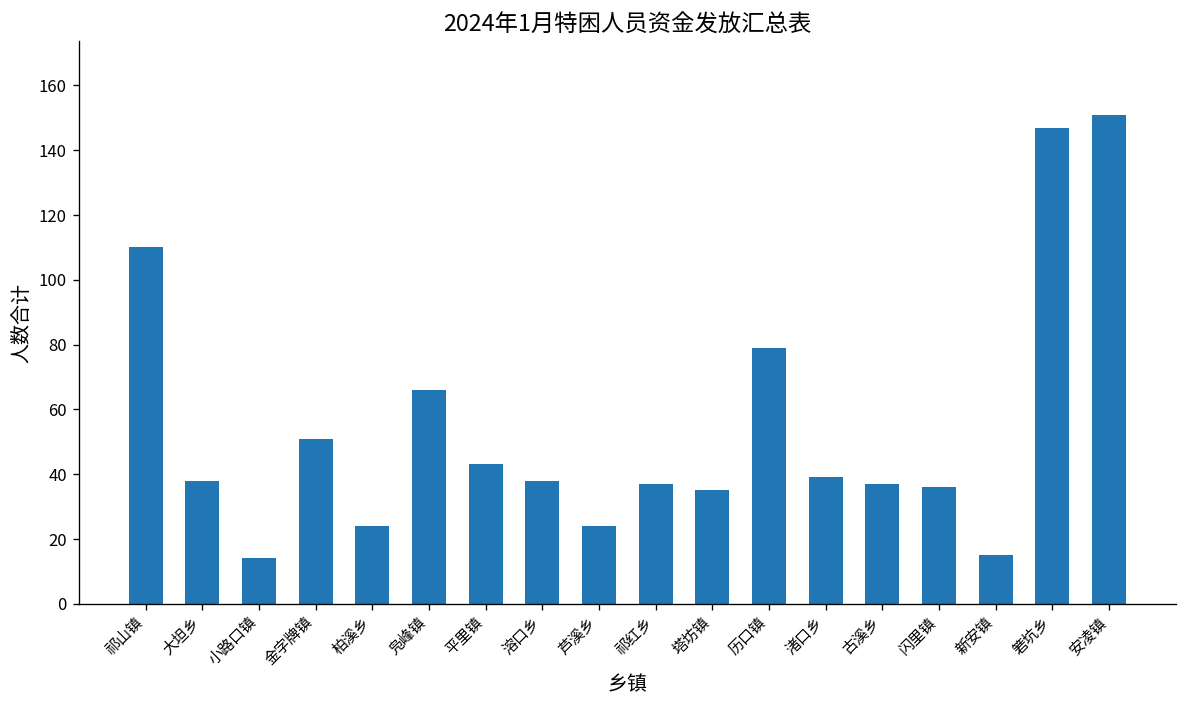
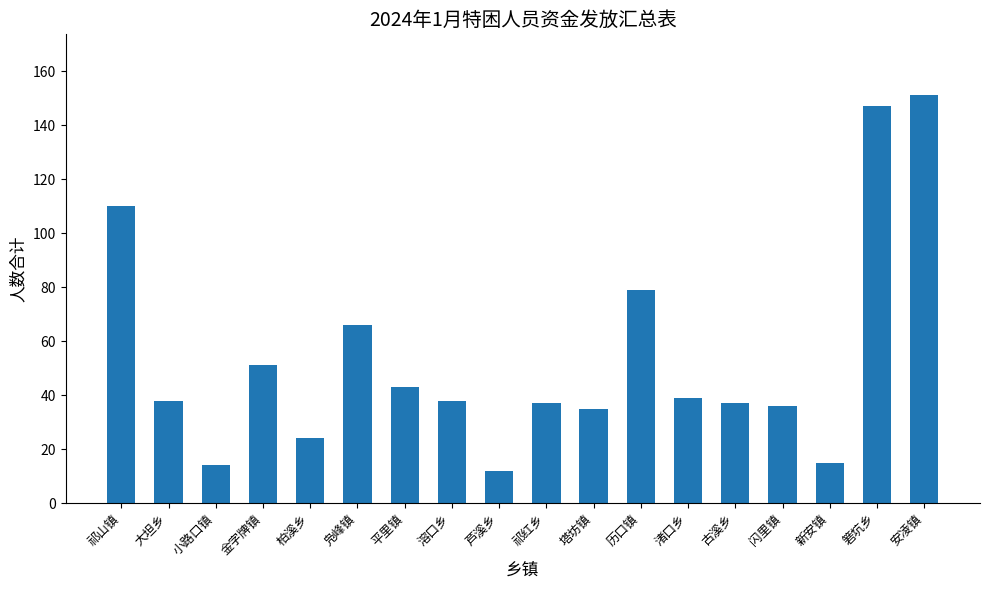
芦溪乡: 24 -> 12
